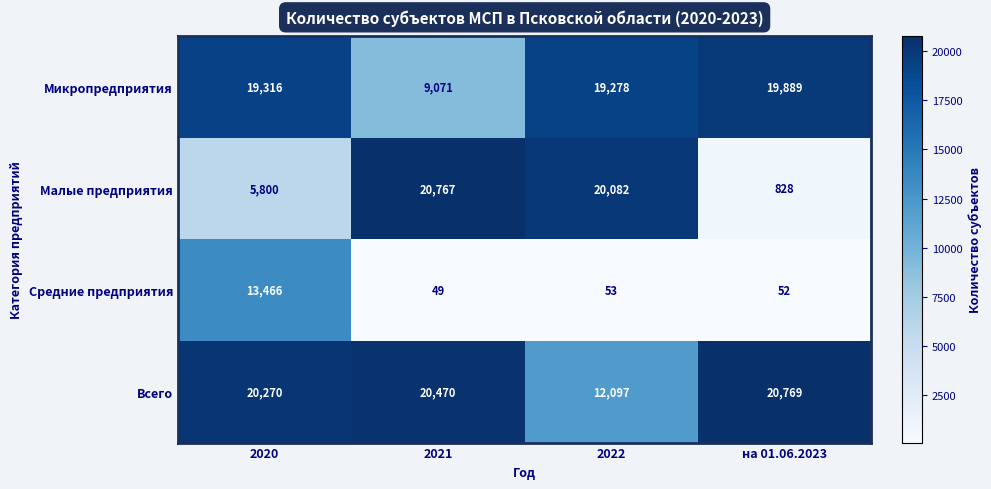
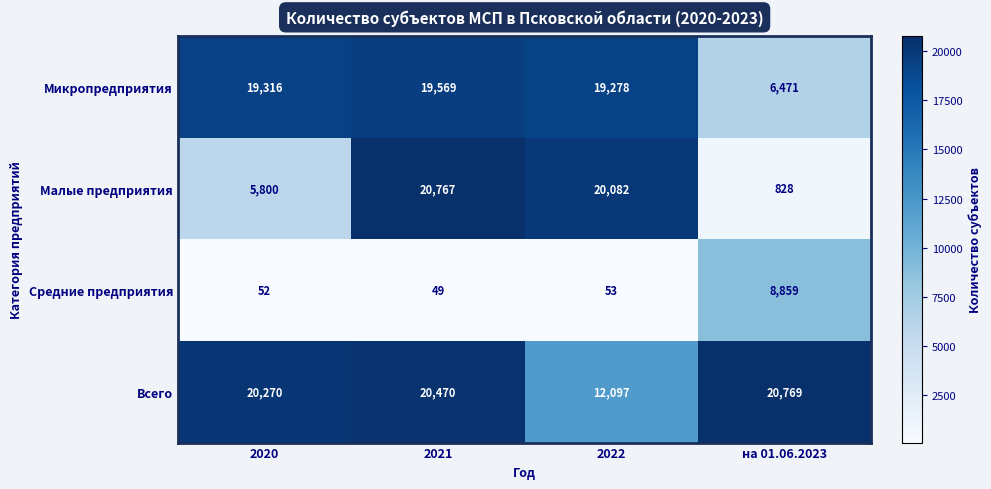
Микропредприятия, 2021: 9,071 -> 19,569
Микропредприятия, на 01.06.2023: 19,889 -> 6,471
Средние предприятия, 2020: 13,466 -> 52
Средние предприятия, на 01.06.2023: 52 -> 8,859
